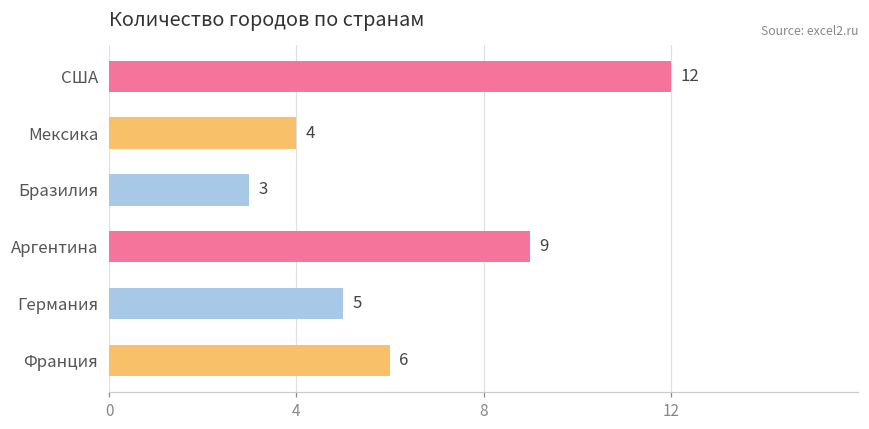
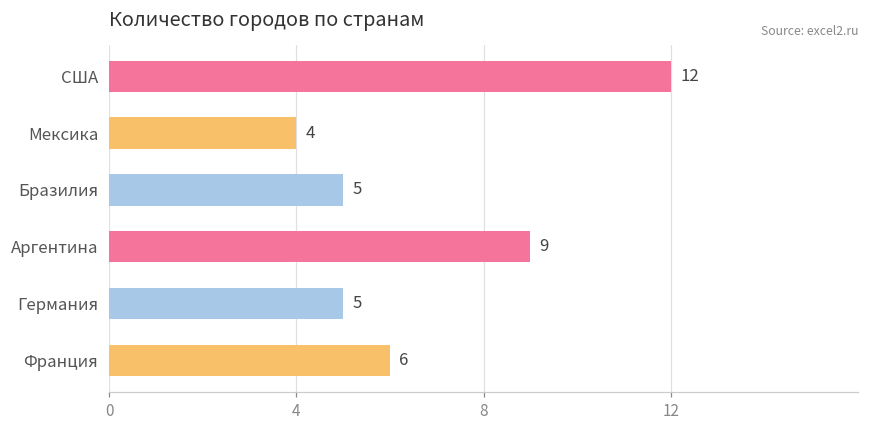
Бразилия: 3 -> 5
